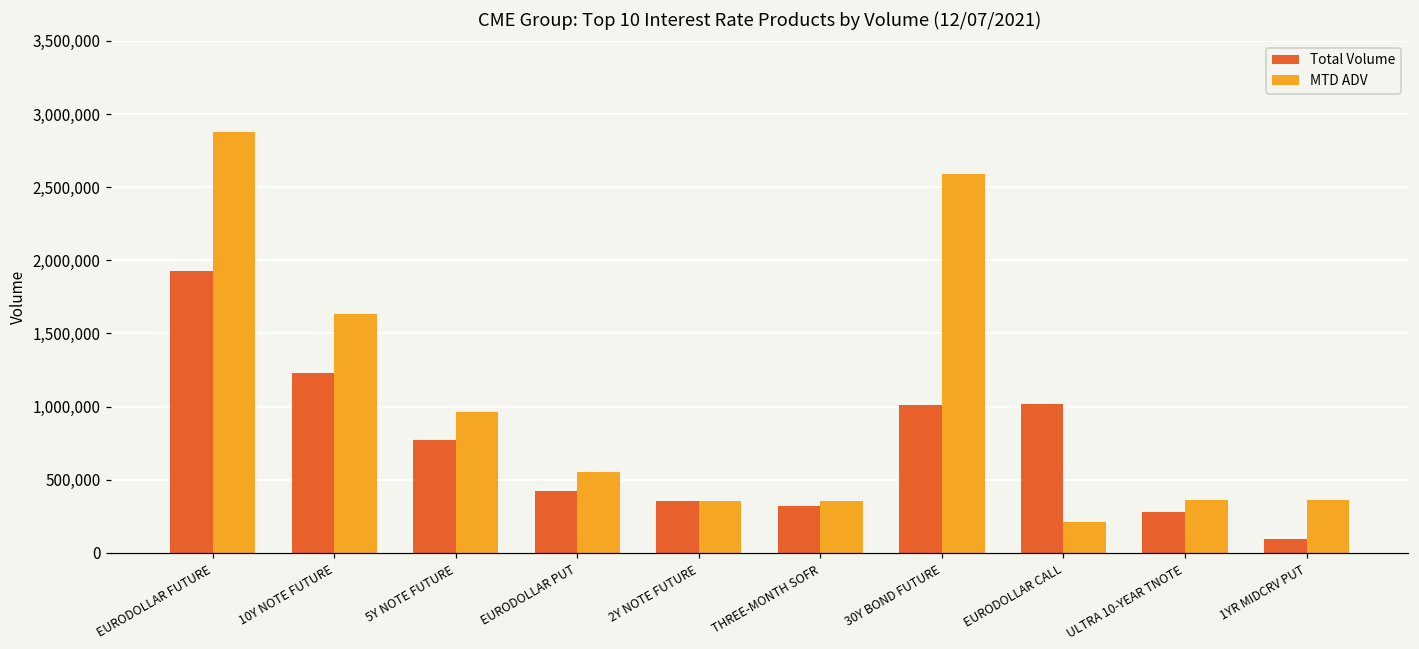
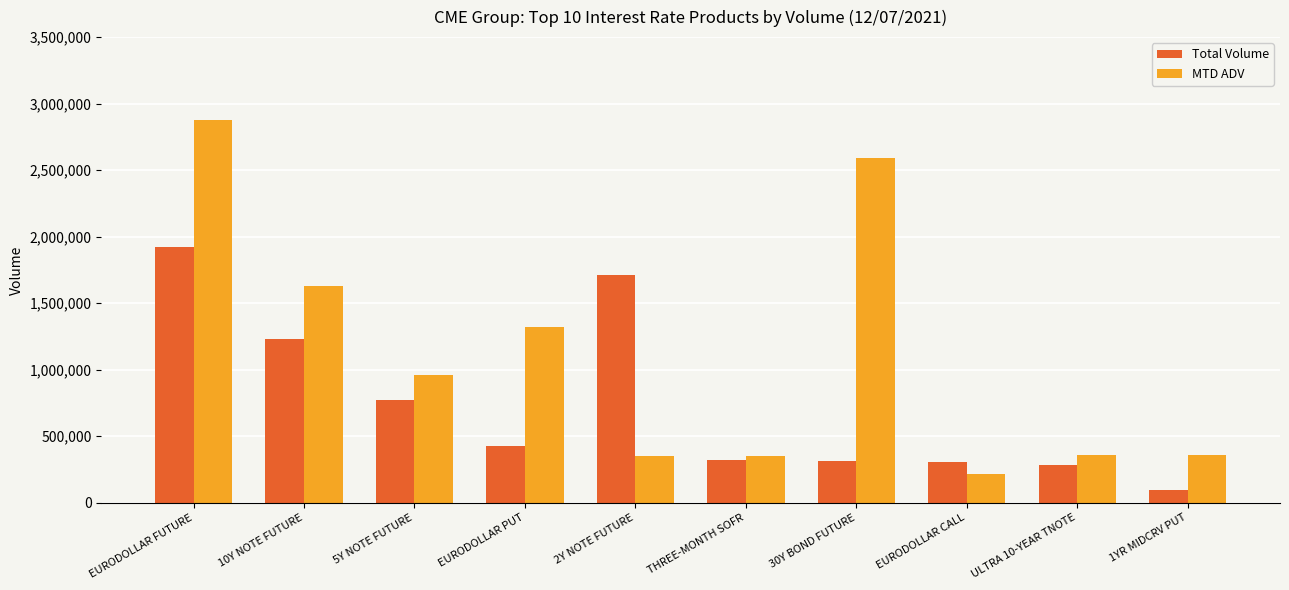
MTD ADV, EURODOLLAR PUT: 560,000 -> 1,320,000
Total Volume, 2Y NOTE FUTURE: 360,000 -> 1,710,000
Total Volume, 30Y BOND FUTURE: 1,010,000 -> 310,000
Total Volume, EURODOLLAR CALL: 1,020,000 -> 310,000
